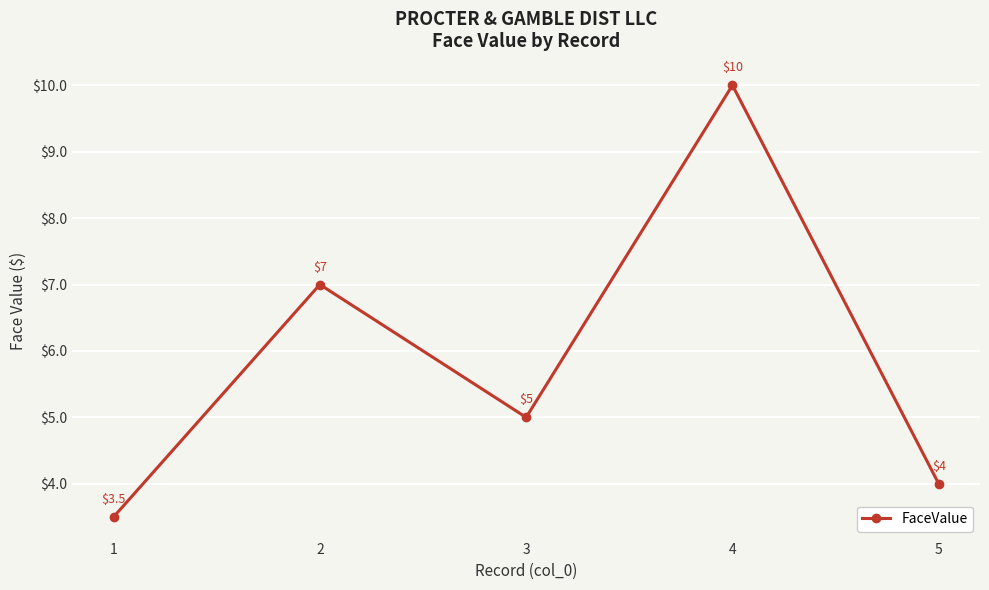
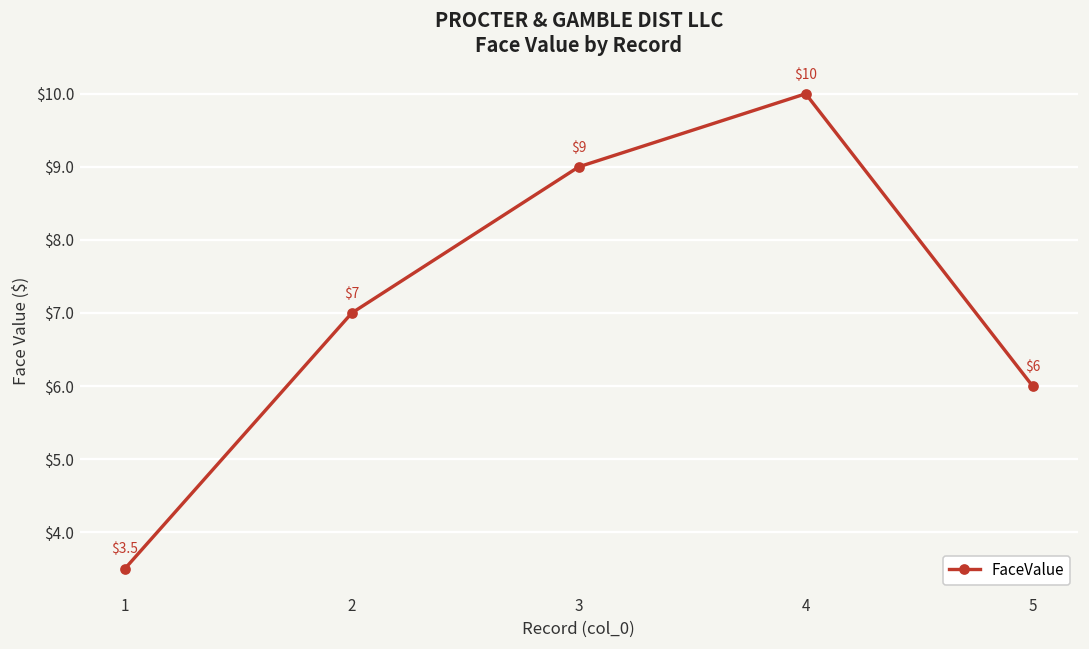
3: $5 -> $9
5: $4 -> $6
